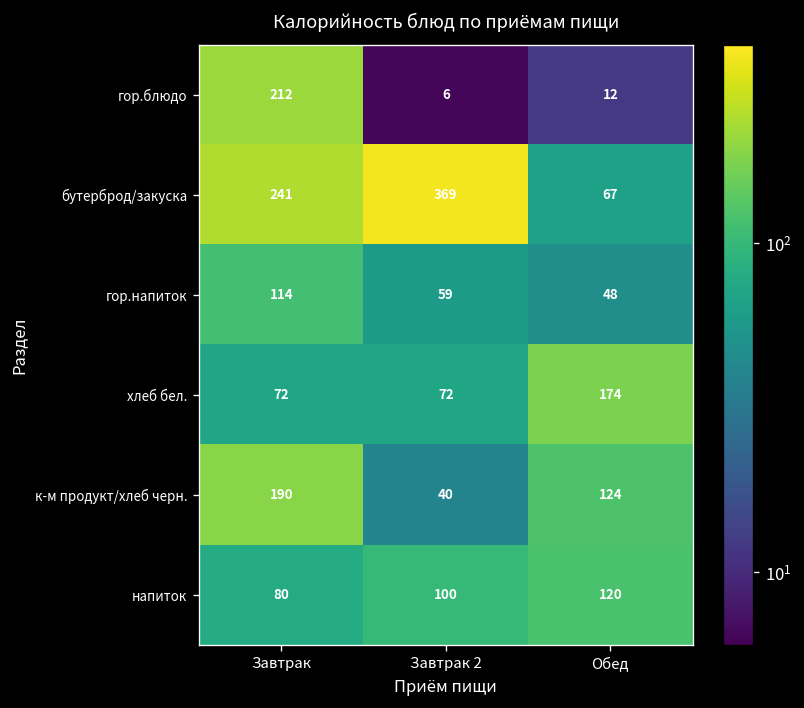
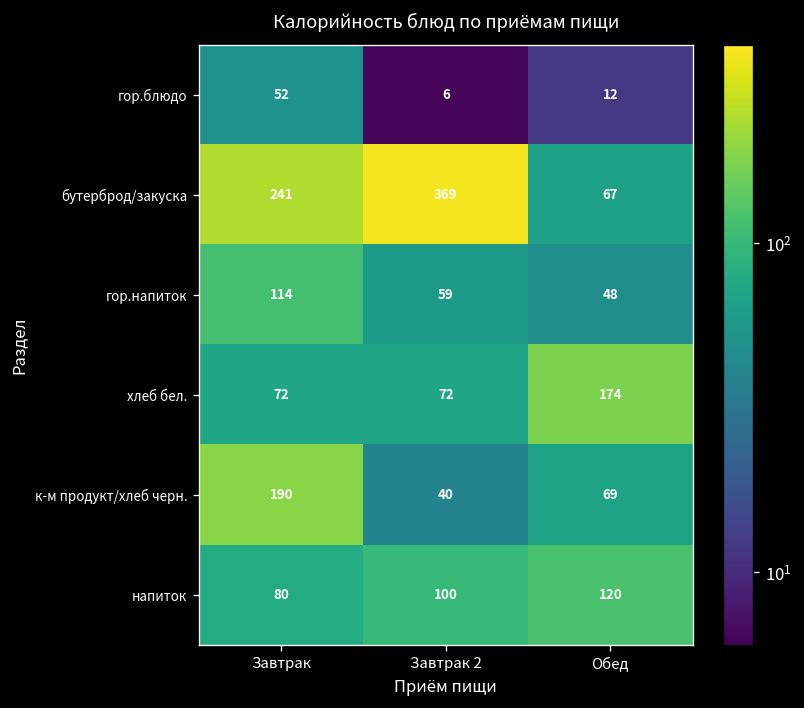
гор.блюдо, Завтрак: 212 -> 52
к-м продукт/хлеб черн., Обед: 124 -> 69
